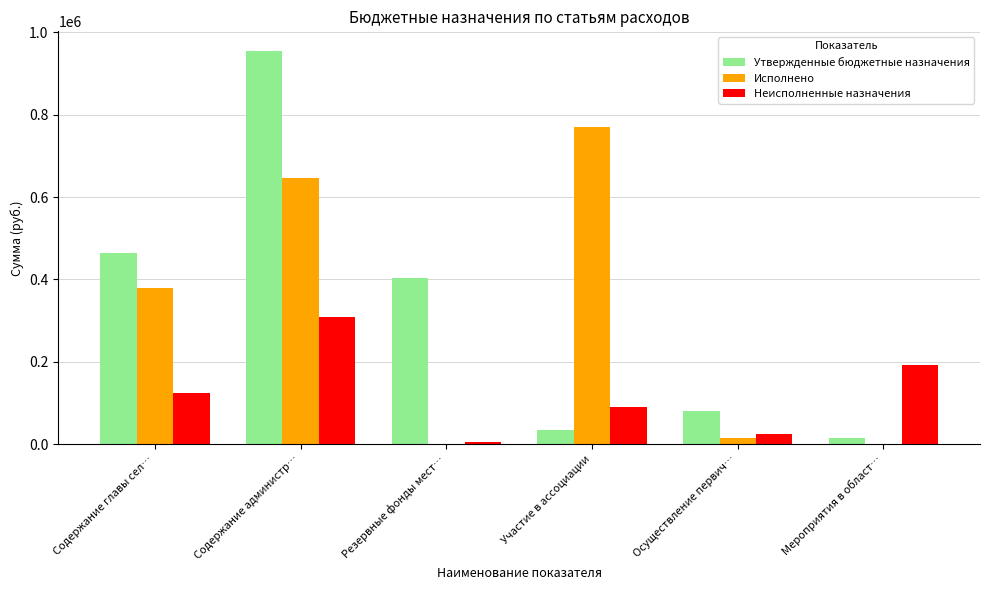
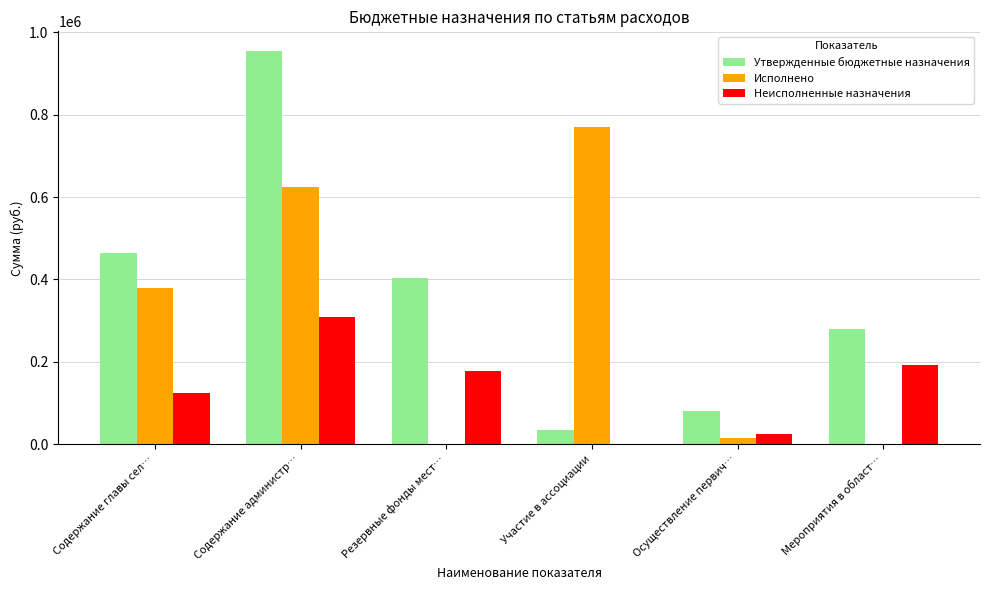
Исполнено, Содержание администр…: 650000 -> 620000
Неисполненные назначения, Резервные фонды мест…: 10000 -> 180000
Неисполненные назначения, Участие в ассоциации: 90000 -> 0
Утвержденные бюджетные назначения, Мероприятия в област…: 20000 -> 280000
